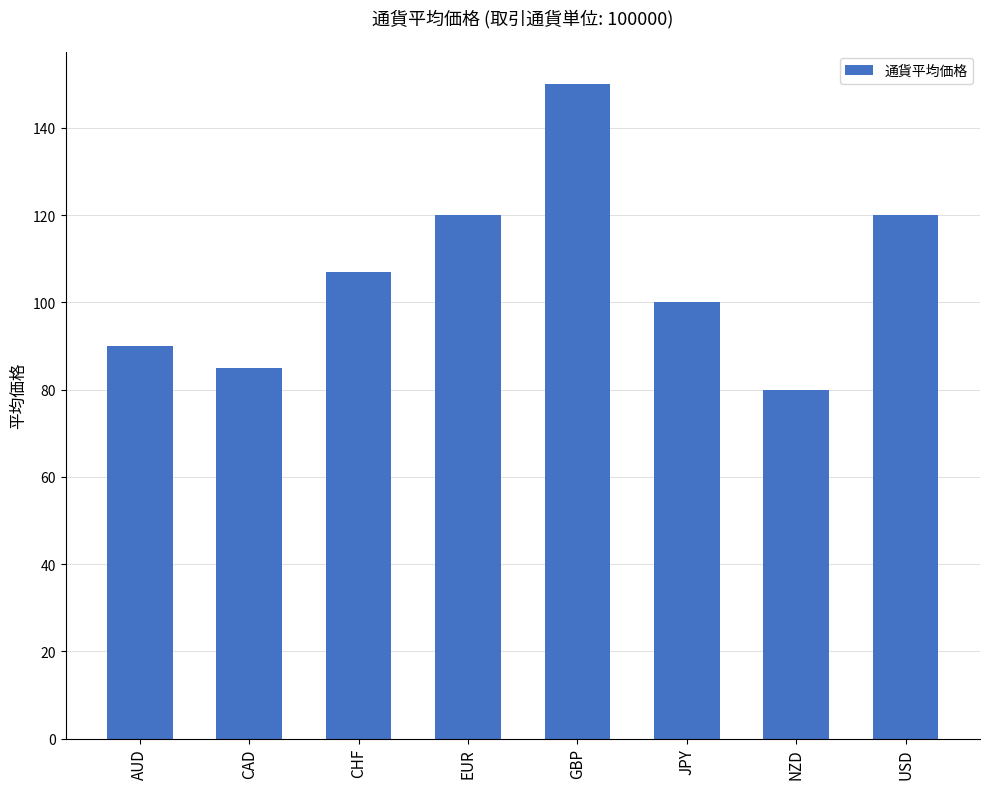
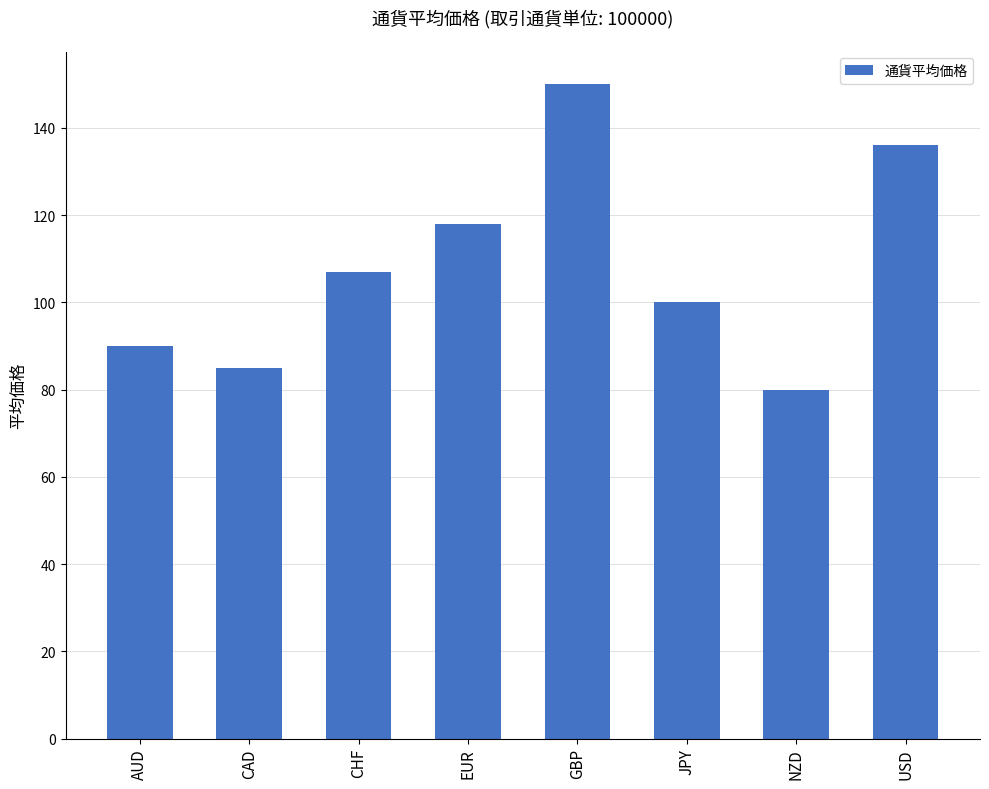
EUR: 120 -> 118
USD: 120 -> 136
